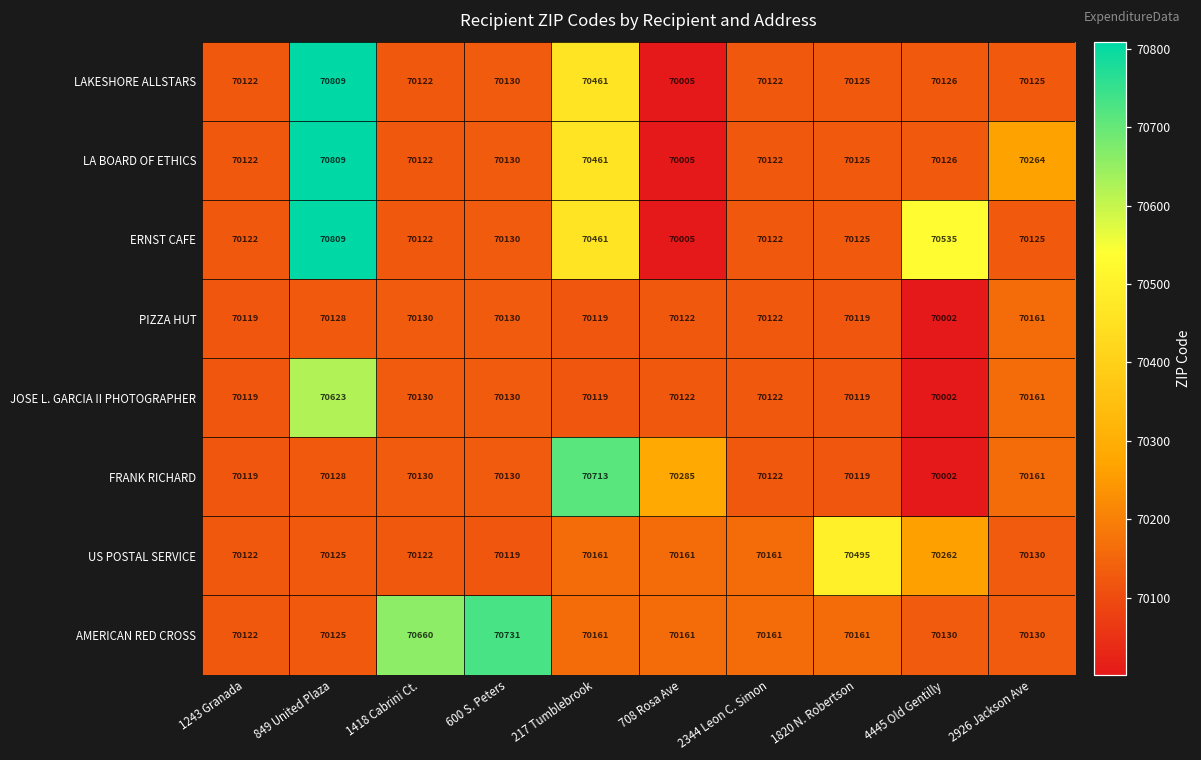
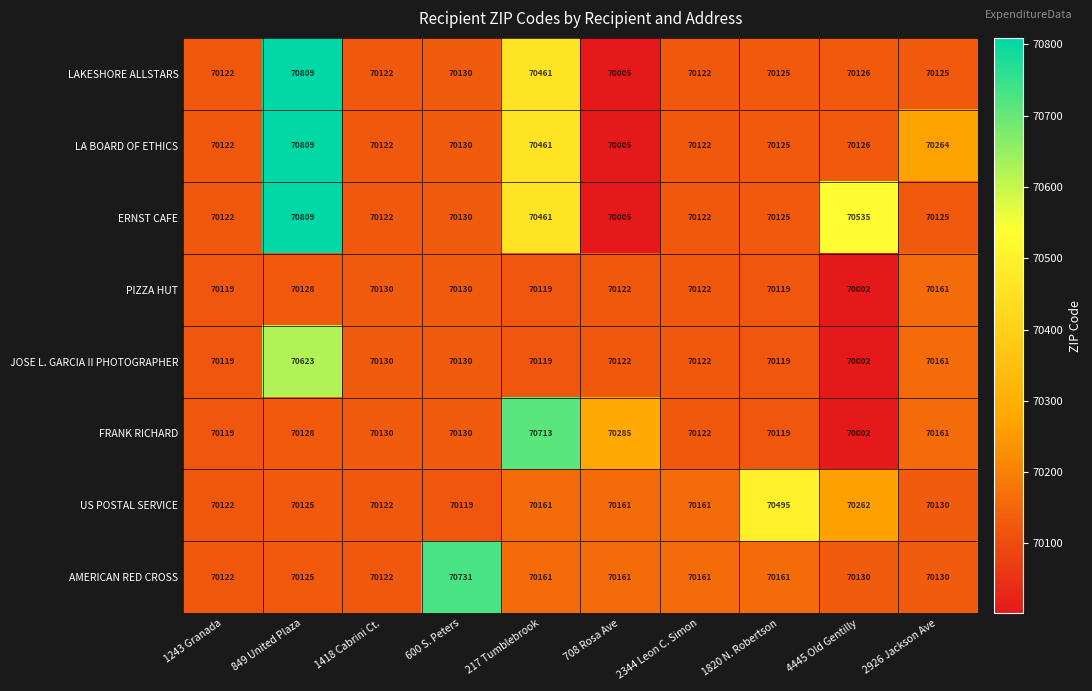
AMERICAN RED CROSS, 1418 Cabrini Ct.: 70660 -> 70122
